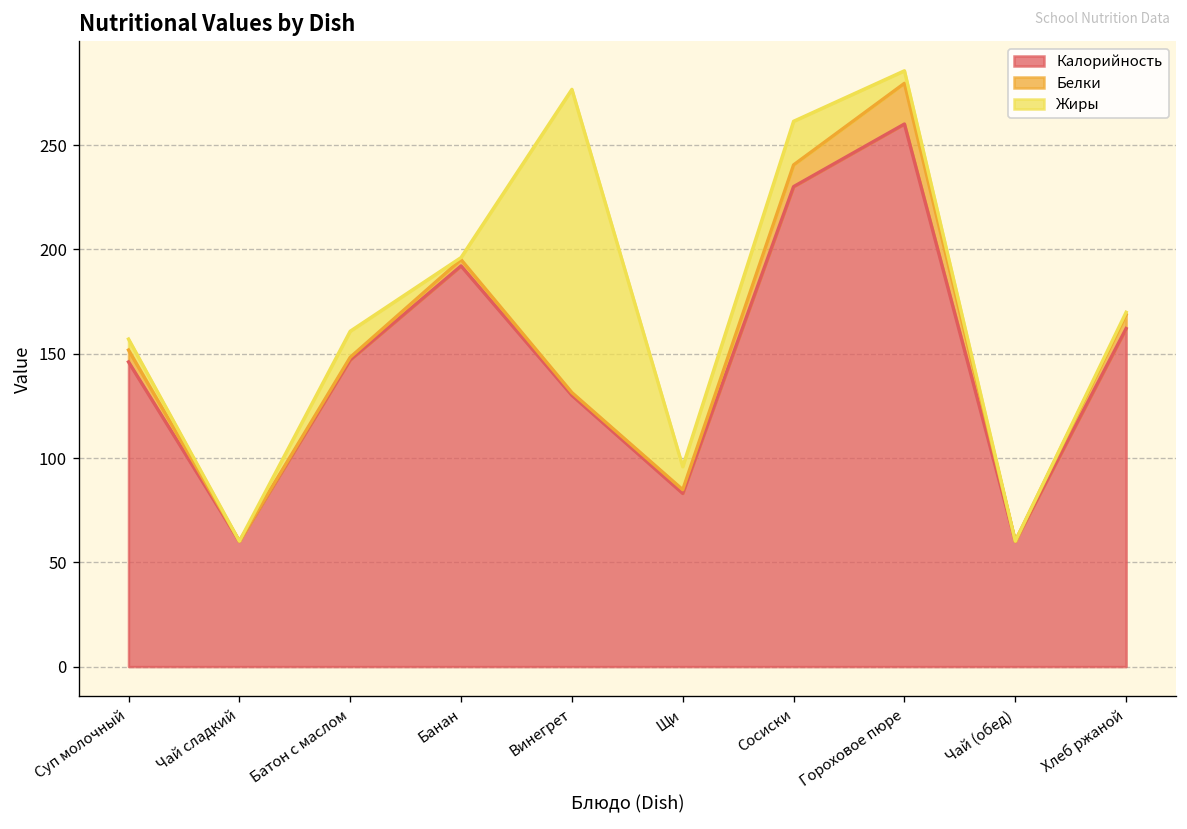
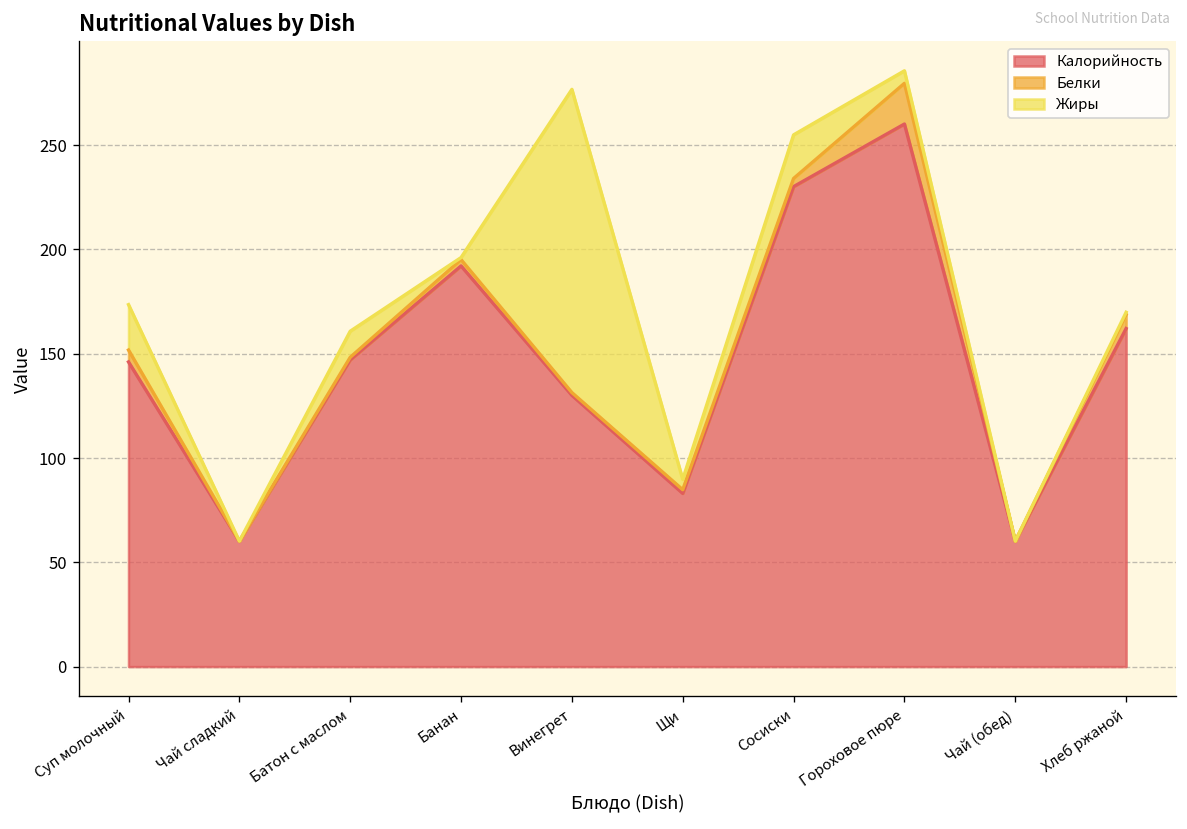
Жиры, Суп молочный: 5 -> 22
Жиры, Щи: 11 -> 5
Белки, Сосиски: 10 -> 4
